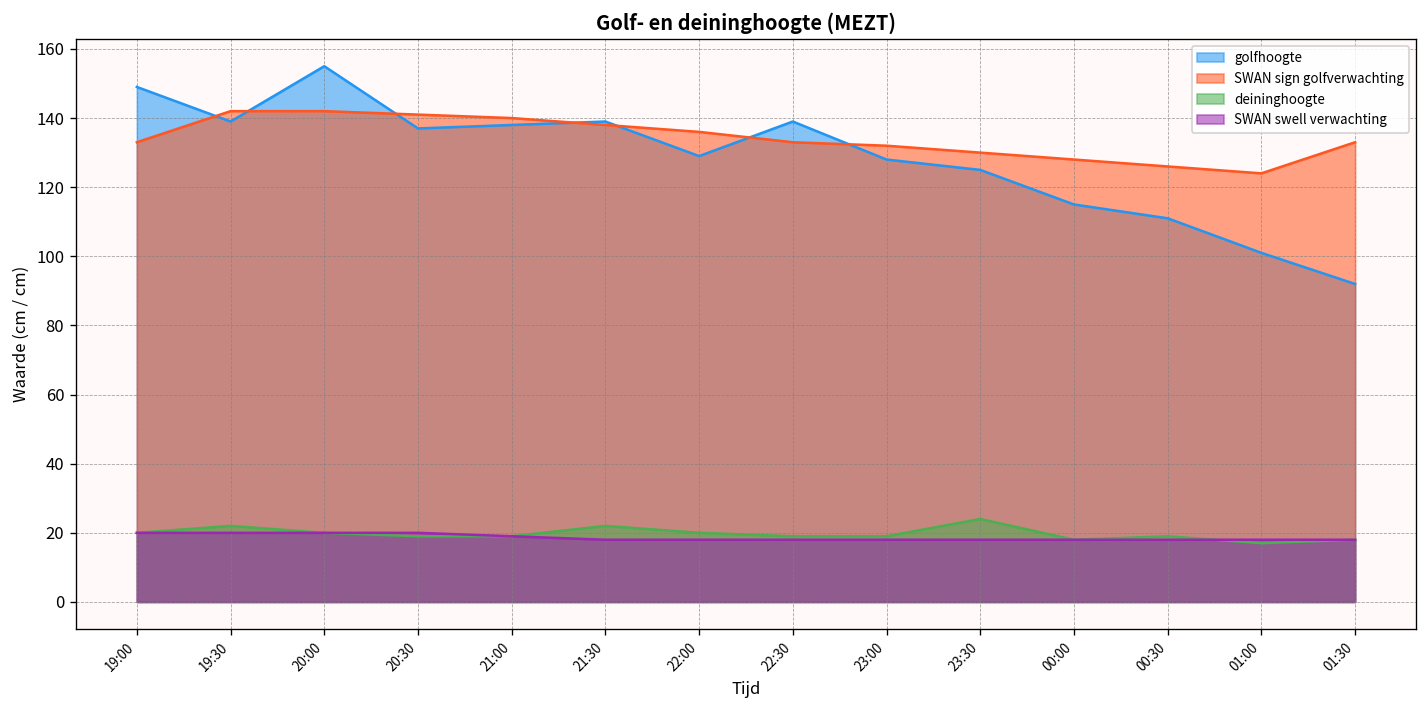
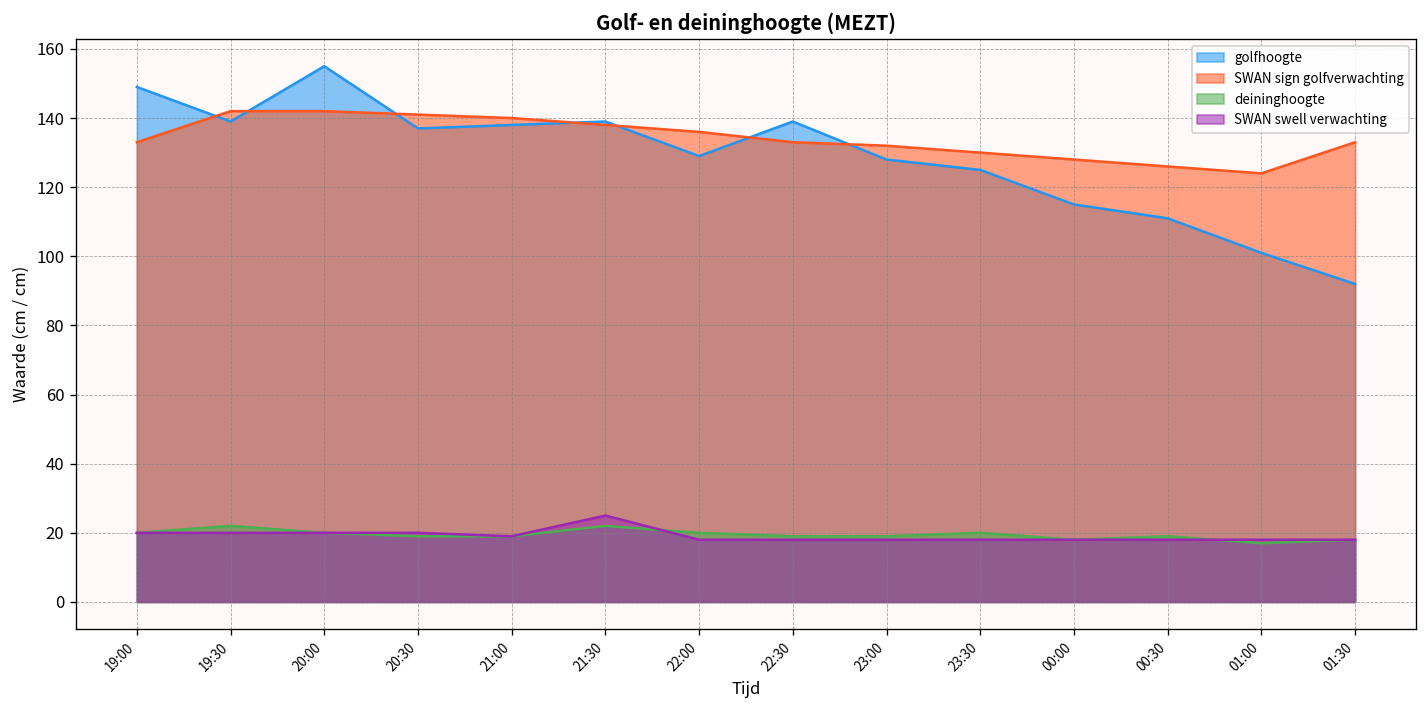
SWAN swell verwachting, 21:30: 18 -> 25
deininghoogte, 23:30: 24 -> 20
